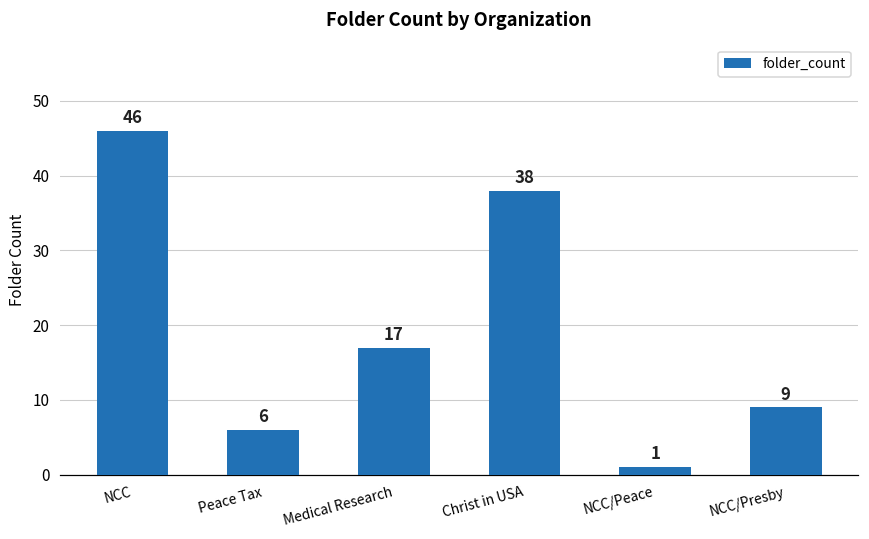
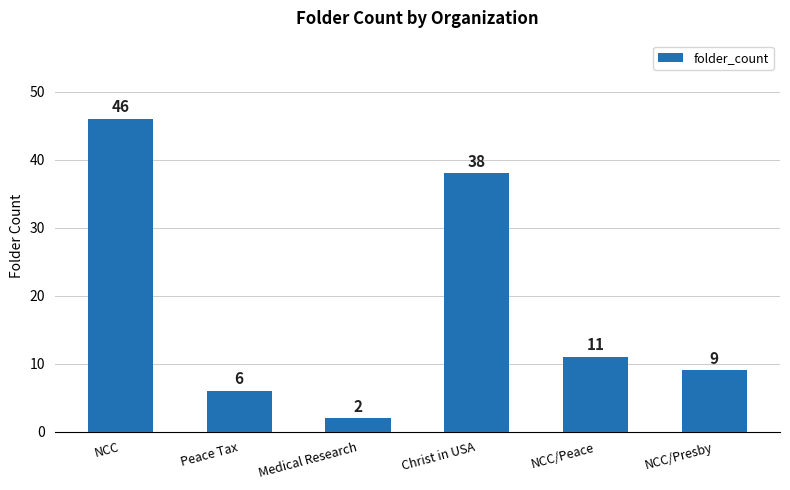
Medical Research: 17 -> 2
NCC/Peace: 1 -> 11
